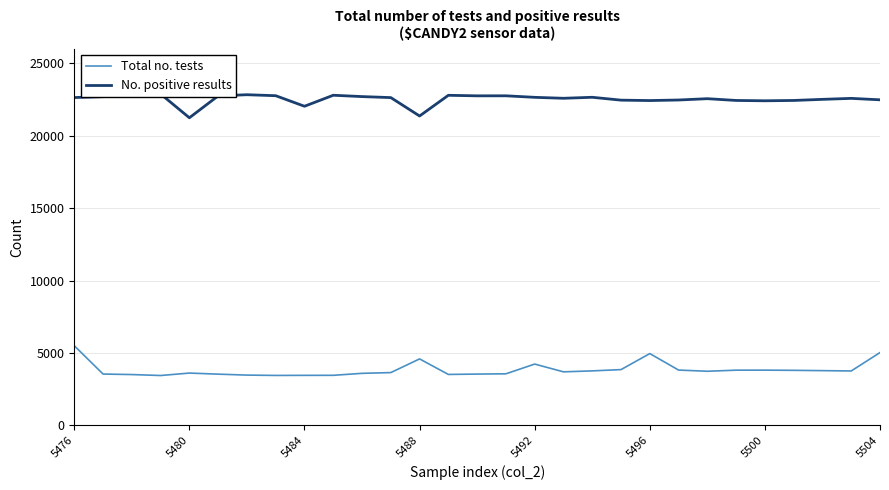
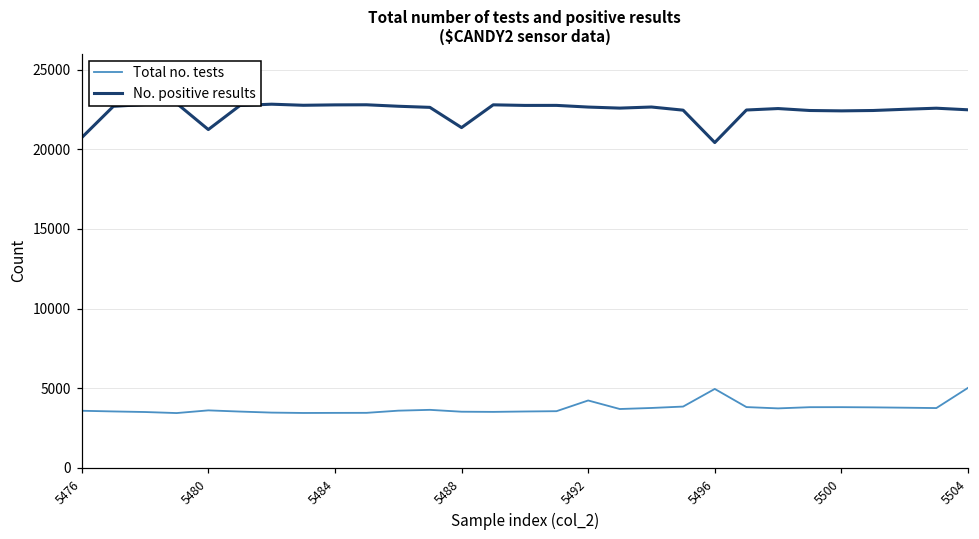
Total no. tests, 5476: 5500 -> 3600
No. positive results, 5476: 22600 -> 20700
No. positive results, 5484: 22000 -> 22800
Total no. tests, 5488: 4600 -> 3500
No. positive results, 5496: 22400 -> 20400
